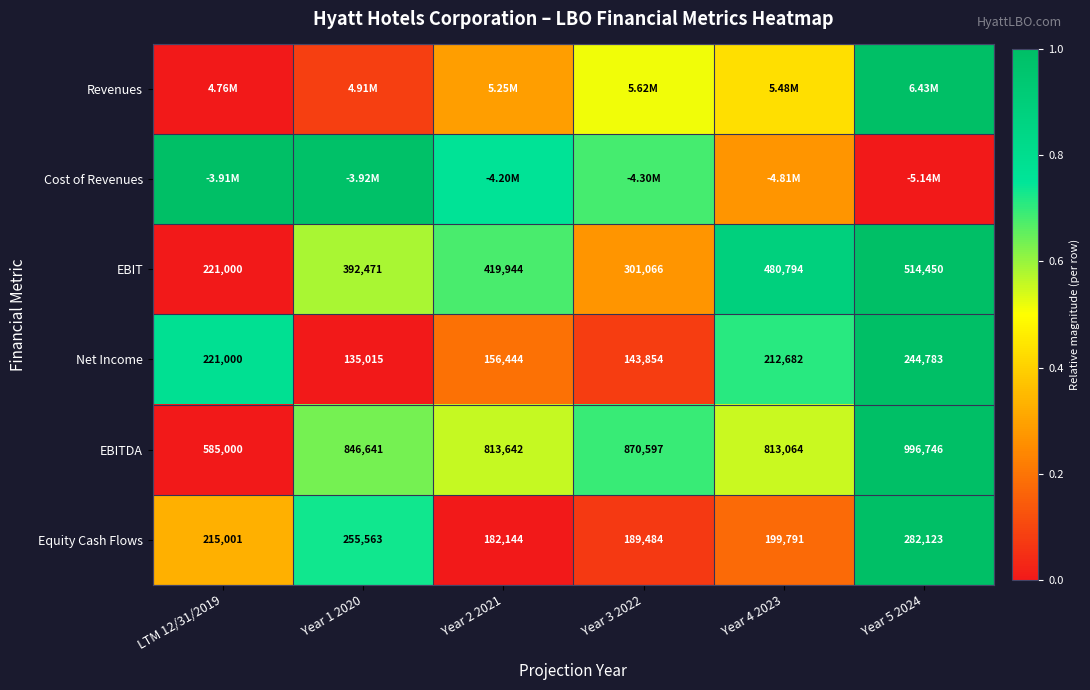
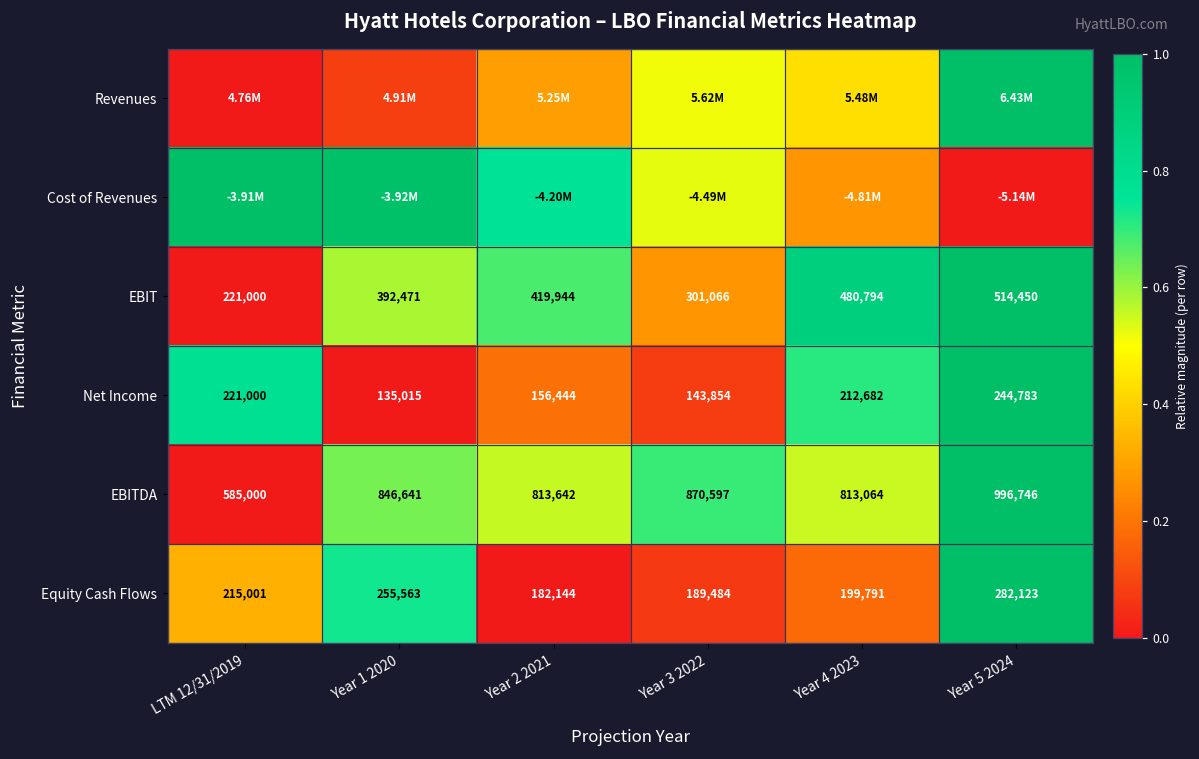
Cost of Revenues, Year 3 2022: -4.30M -> -4.49M
